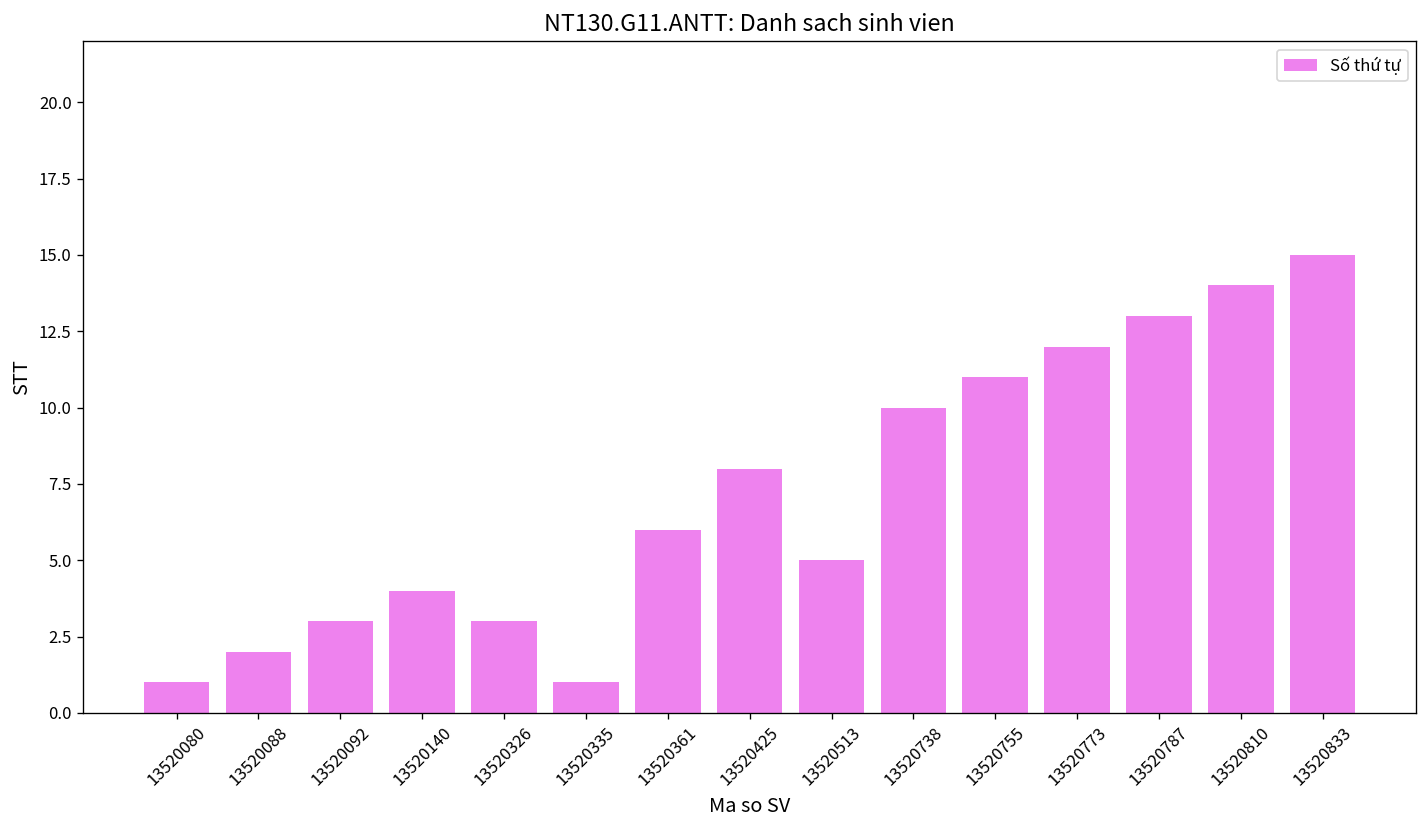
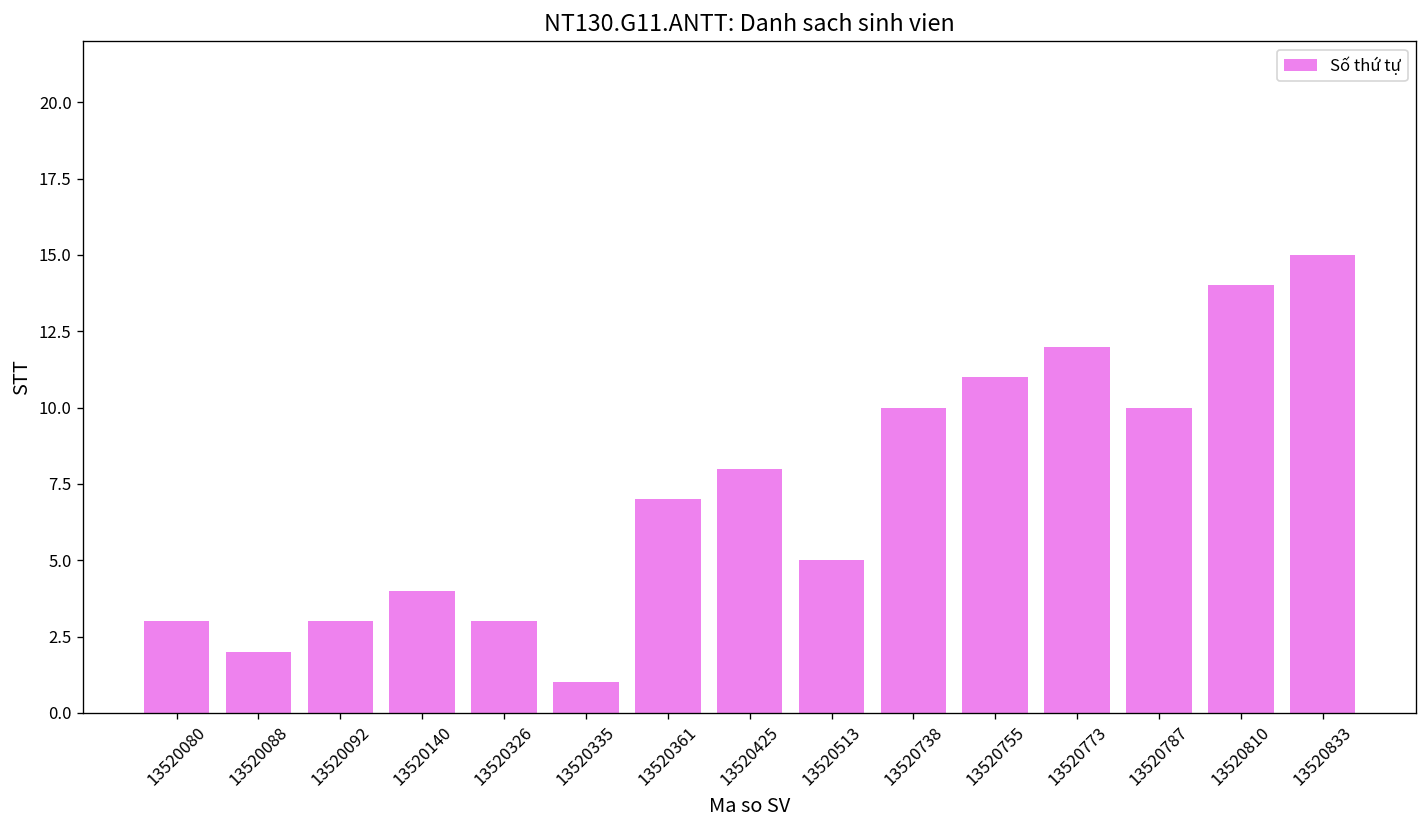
13520080: 1 -> 3
13520361: 6 -> 7
13520787: 13 -> 10
